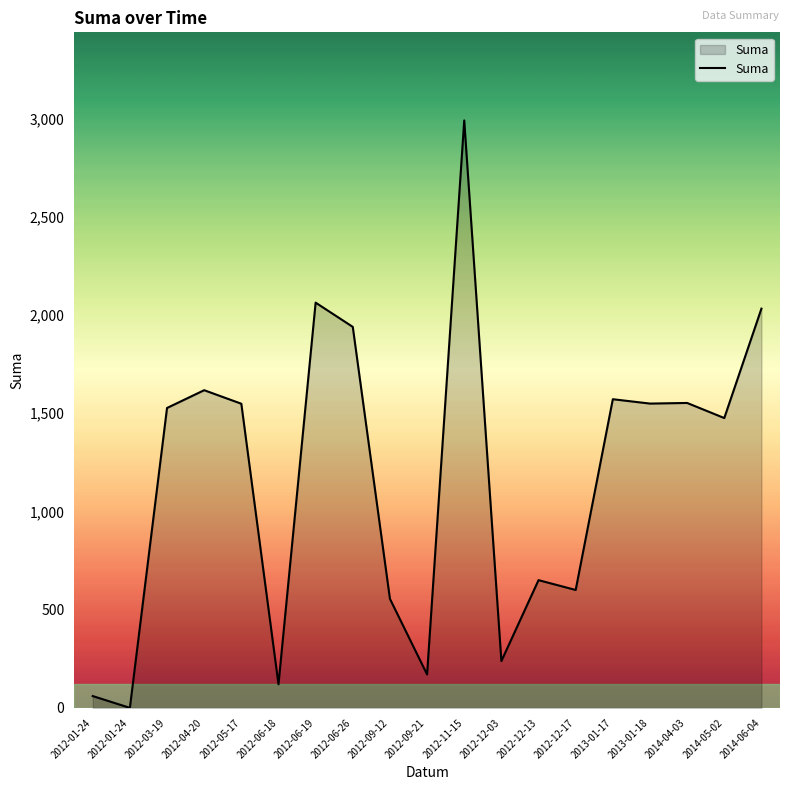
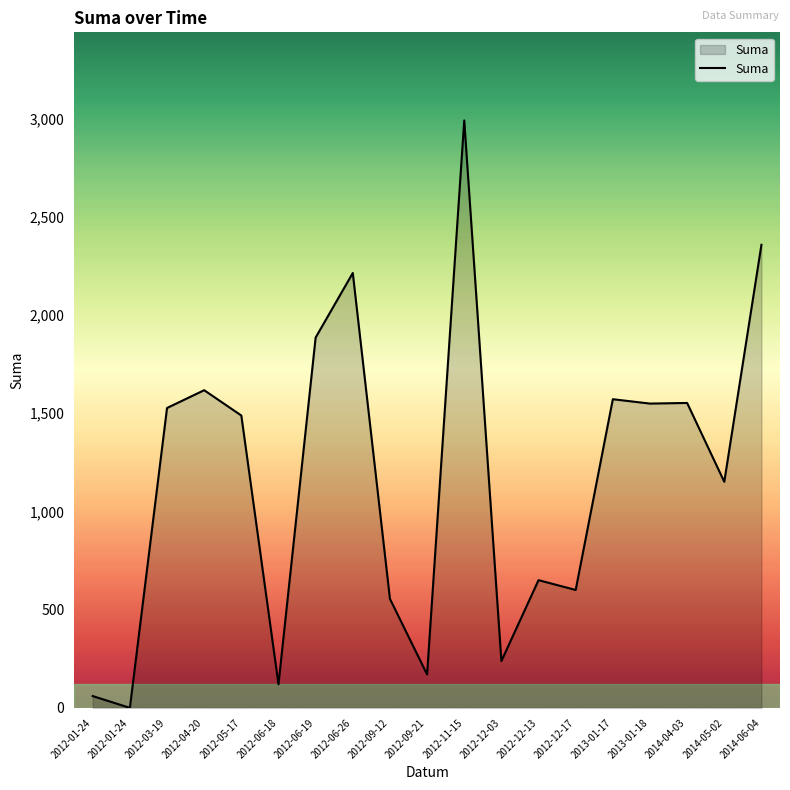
2012-05-17: 1,550 -> 1,490
2012-06-19: 2,060 -> 1,880
2012-06-26: 1,940 -> 2,210
2014-05-02: 1,480 -> 1,150
2014-06-04: 2,030 -> 2,360
